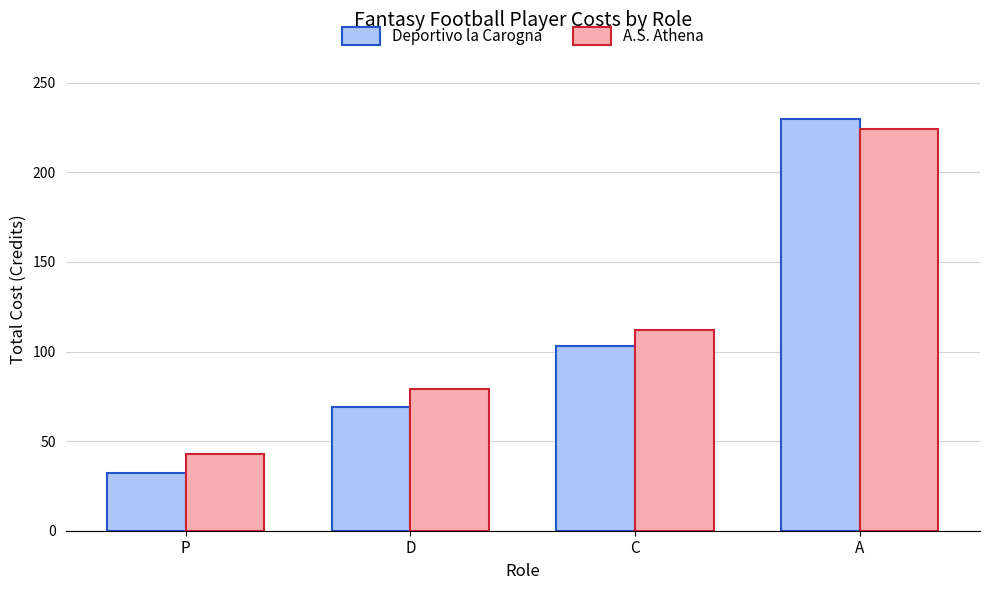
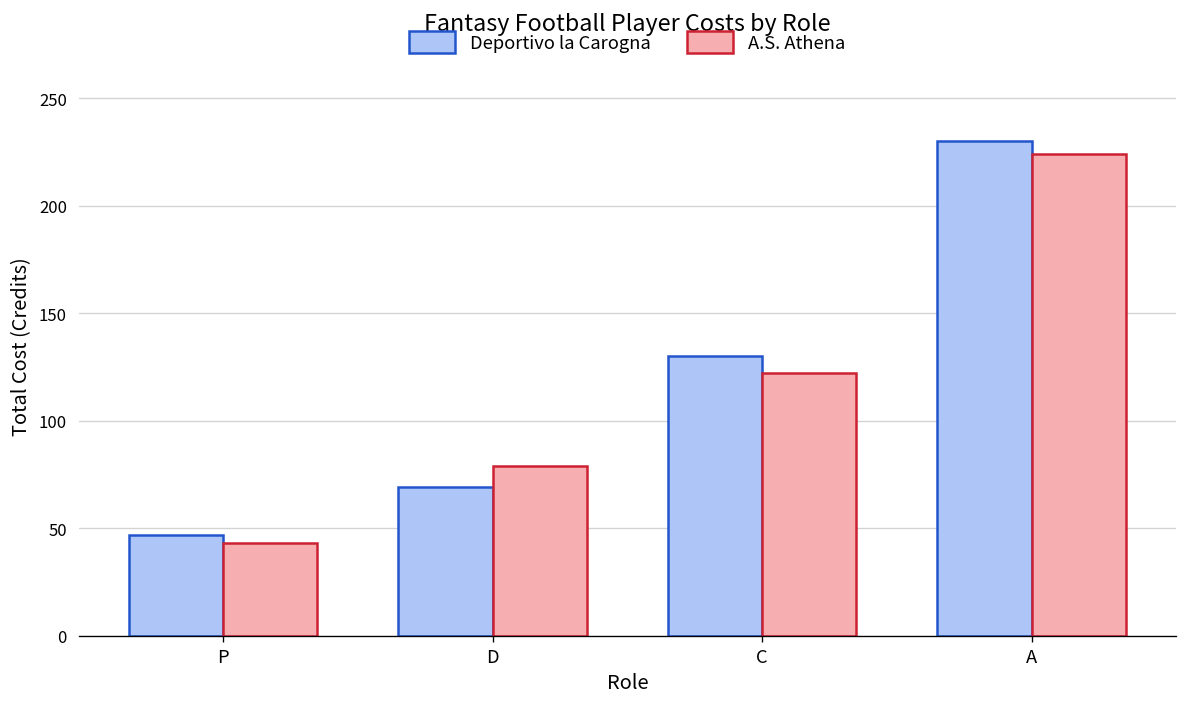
Deportivo la Carogna, P: 32 -> 47
Deportivo la Carogna, C: 103 -> 130
A.S. Athena, C: 112 -> 122
